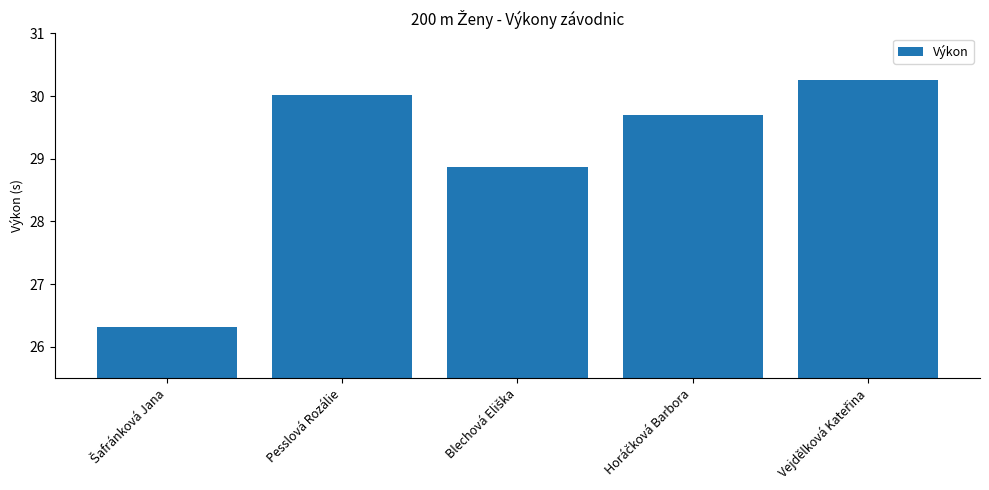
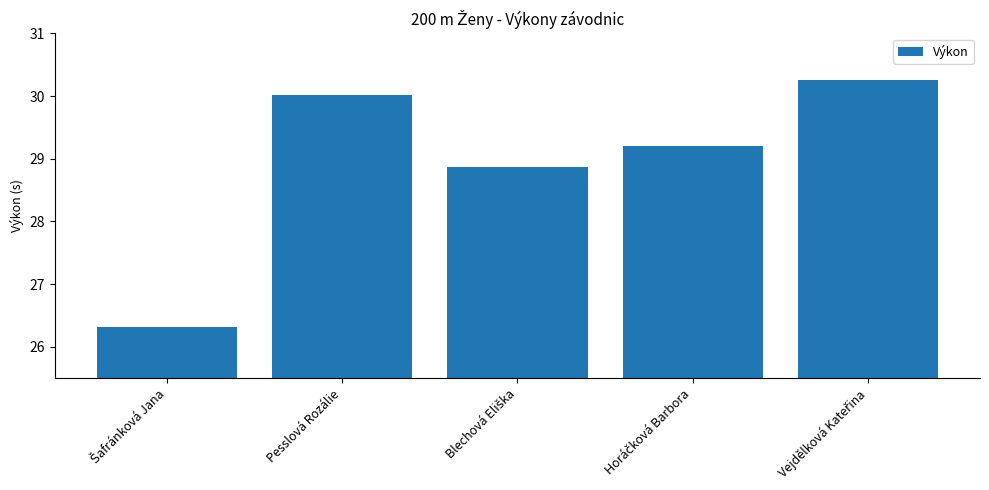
Horáčková Barbora: 29.7 -> 29.2
